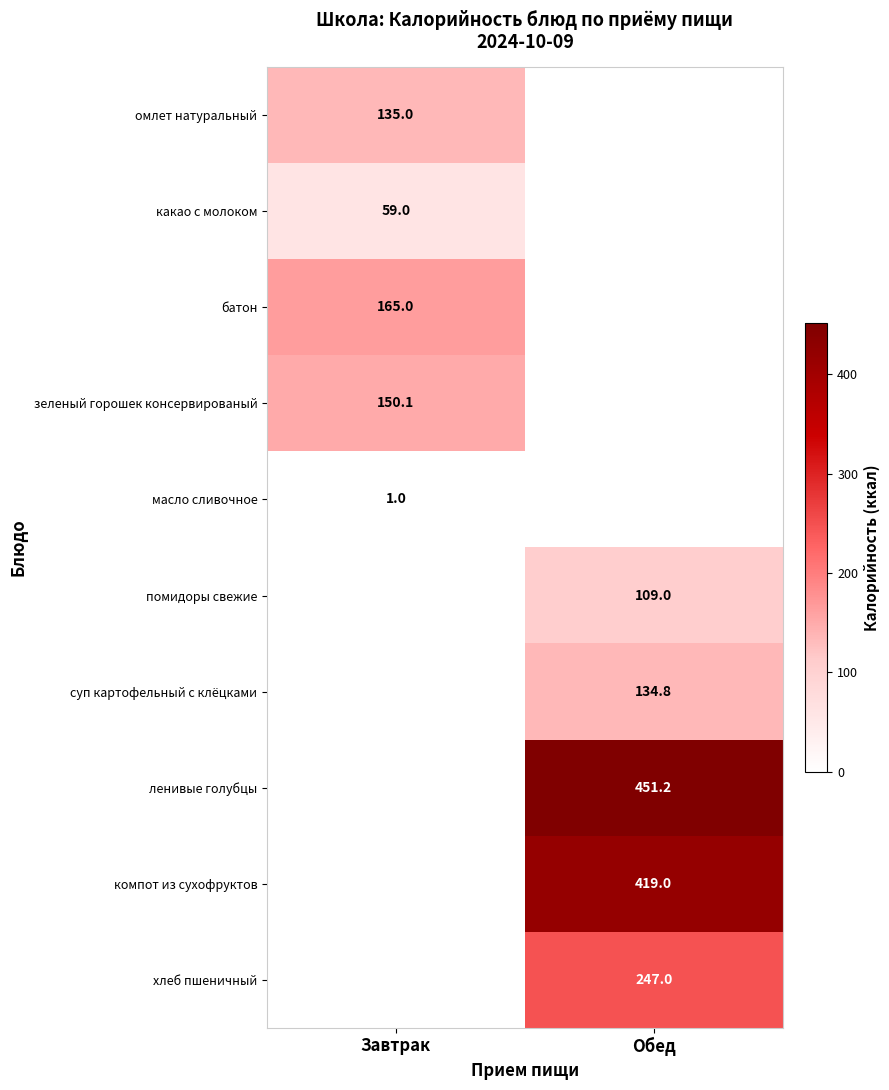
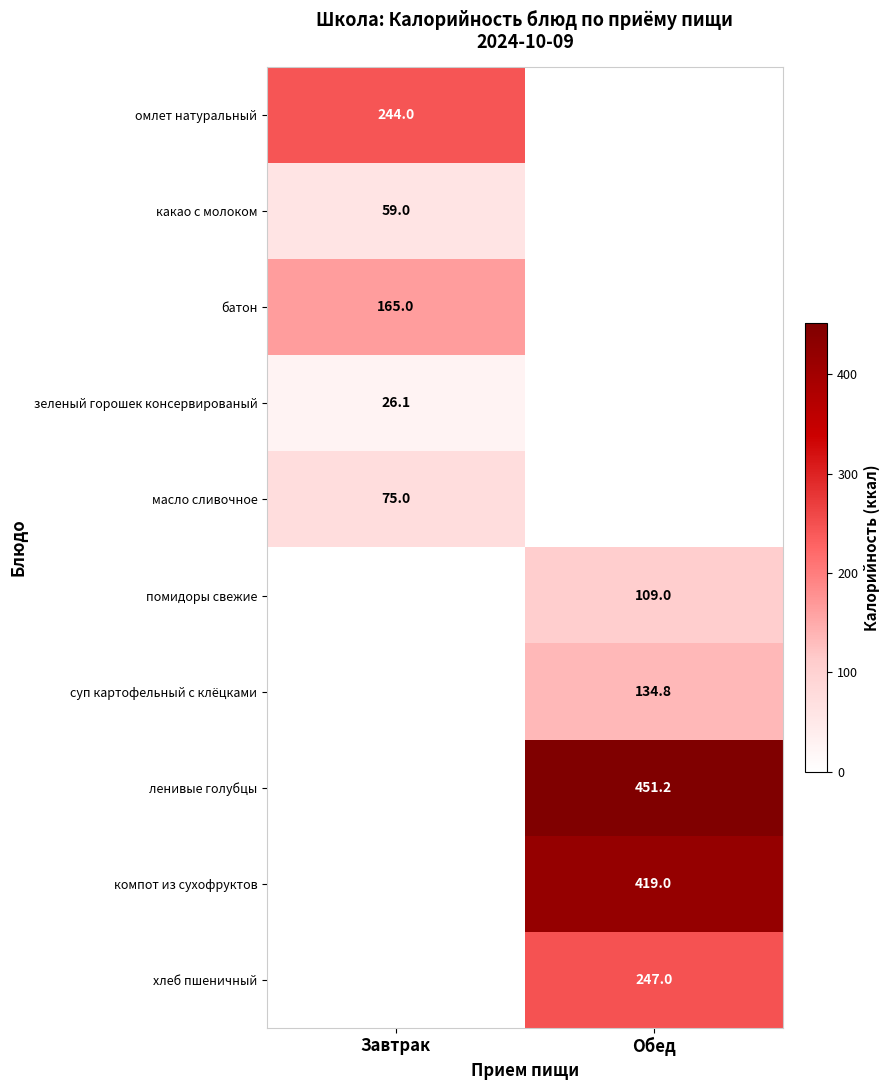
омлет натуральный, Завтрак: 135.0 -> 244.0
зеленый горошек консервированый, Завтрак: 150.1 -> 26.1
масло сливочное, Завтрак: 1.0 -> 75.0
